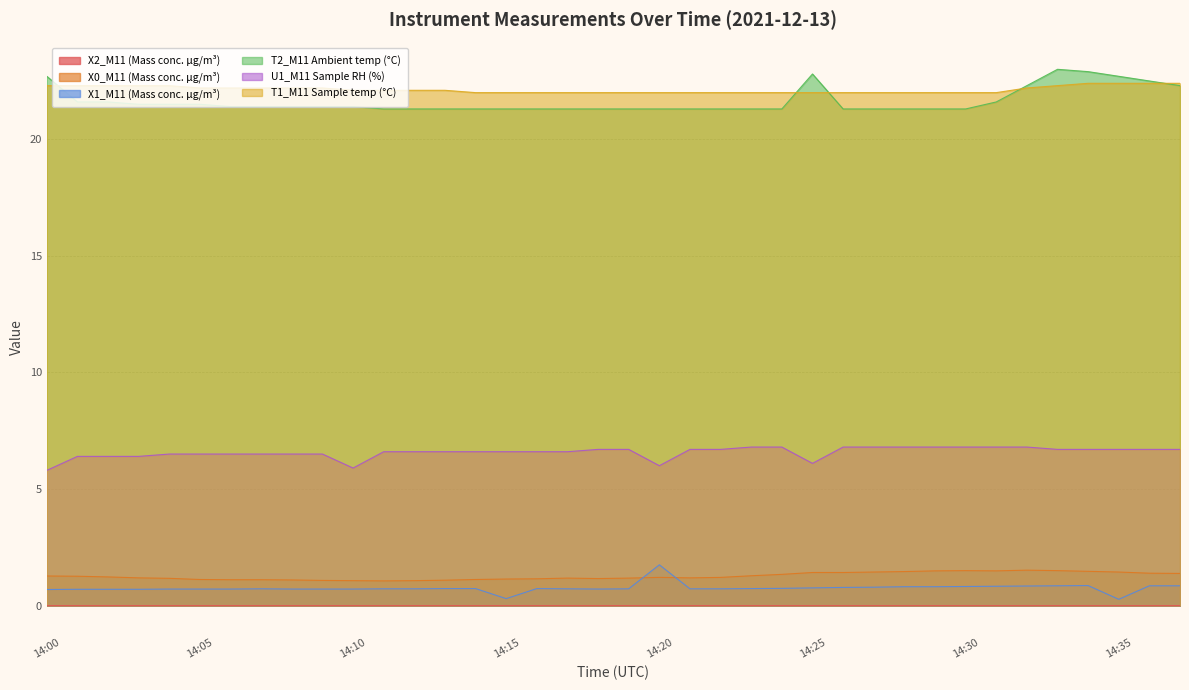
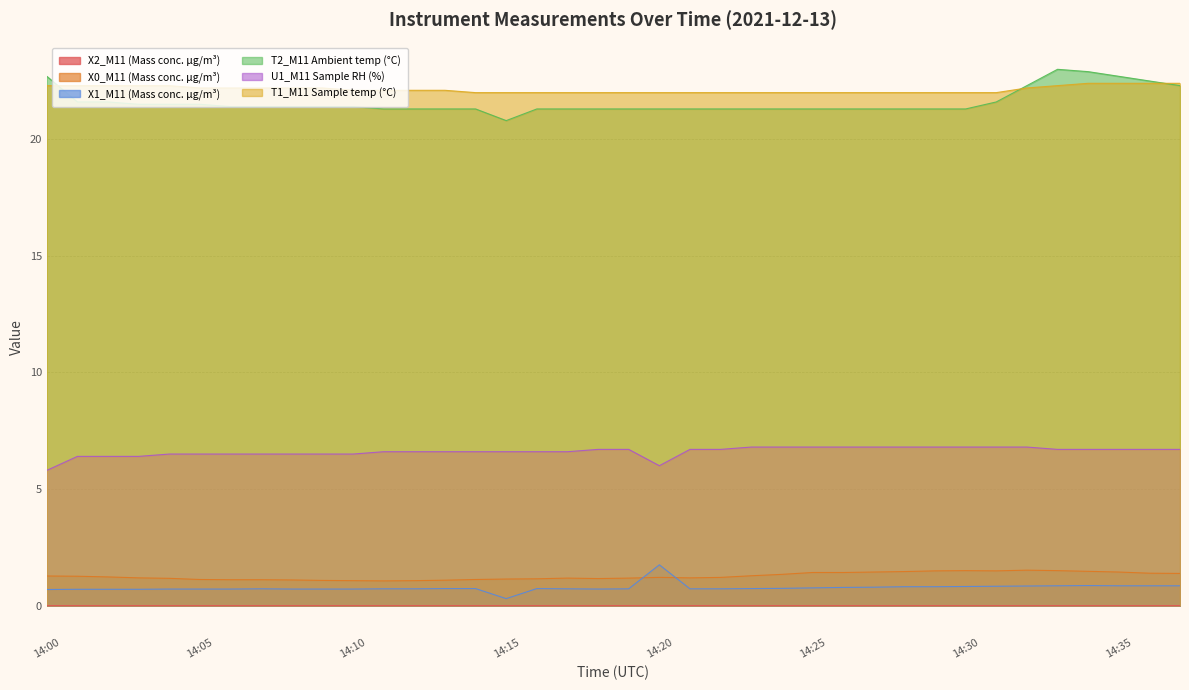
U1_M11 Sample RH (%), 14:10: 5.9 -> 6.5
T2_M11 Ambient temp (°C), 14:15: 21.3 -> 20.8
T2_M11 Ambient temp (°C), 14:25: 22.8 -> 21.3
U1_M11 Sample RH (%), 14:25: 6.1 -> 6.8
X1_M11 (Mass conc. μg/m³), 14:35: 0.3 -> 0.9
